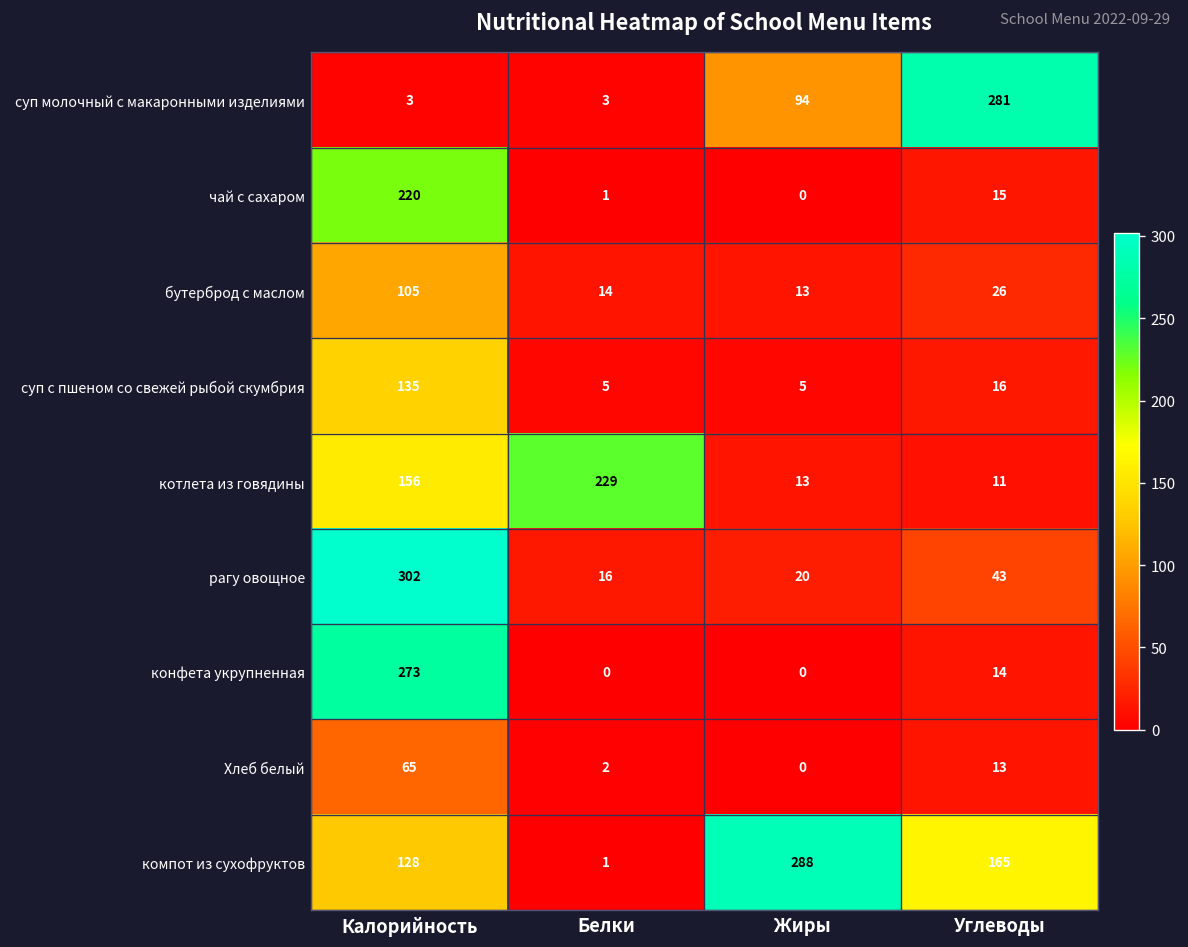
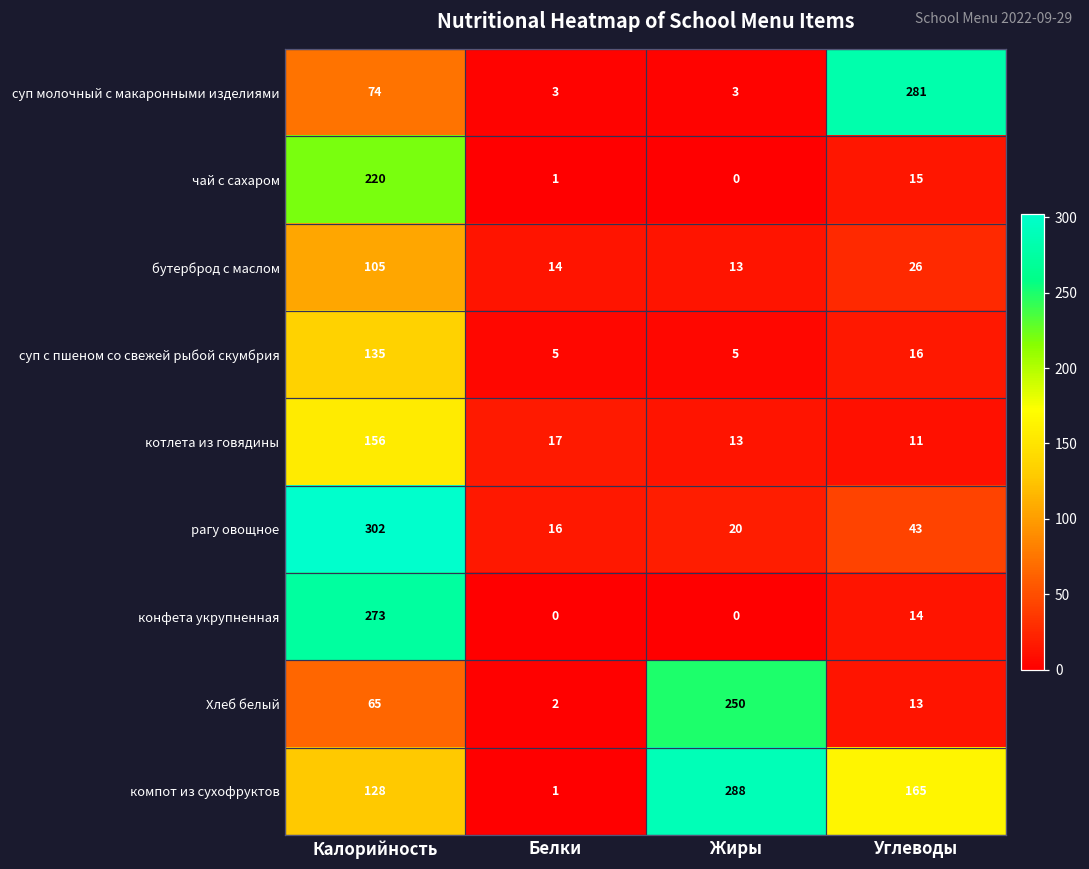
суп молочный с макаронными изделиями, Калорийность: 3 -> 74
суп молочный с макаронными изделиями, Жиры: 94 -> 3
котлета из говядины, Белки: 229 -> 17
Хлеб белый, Жиры: 0 -> 250
